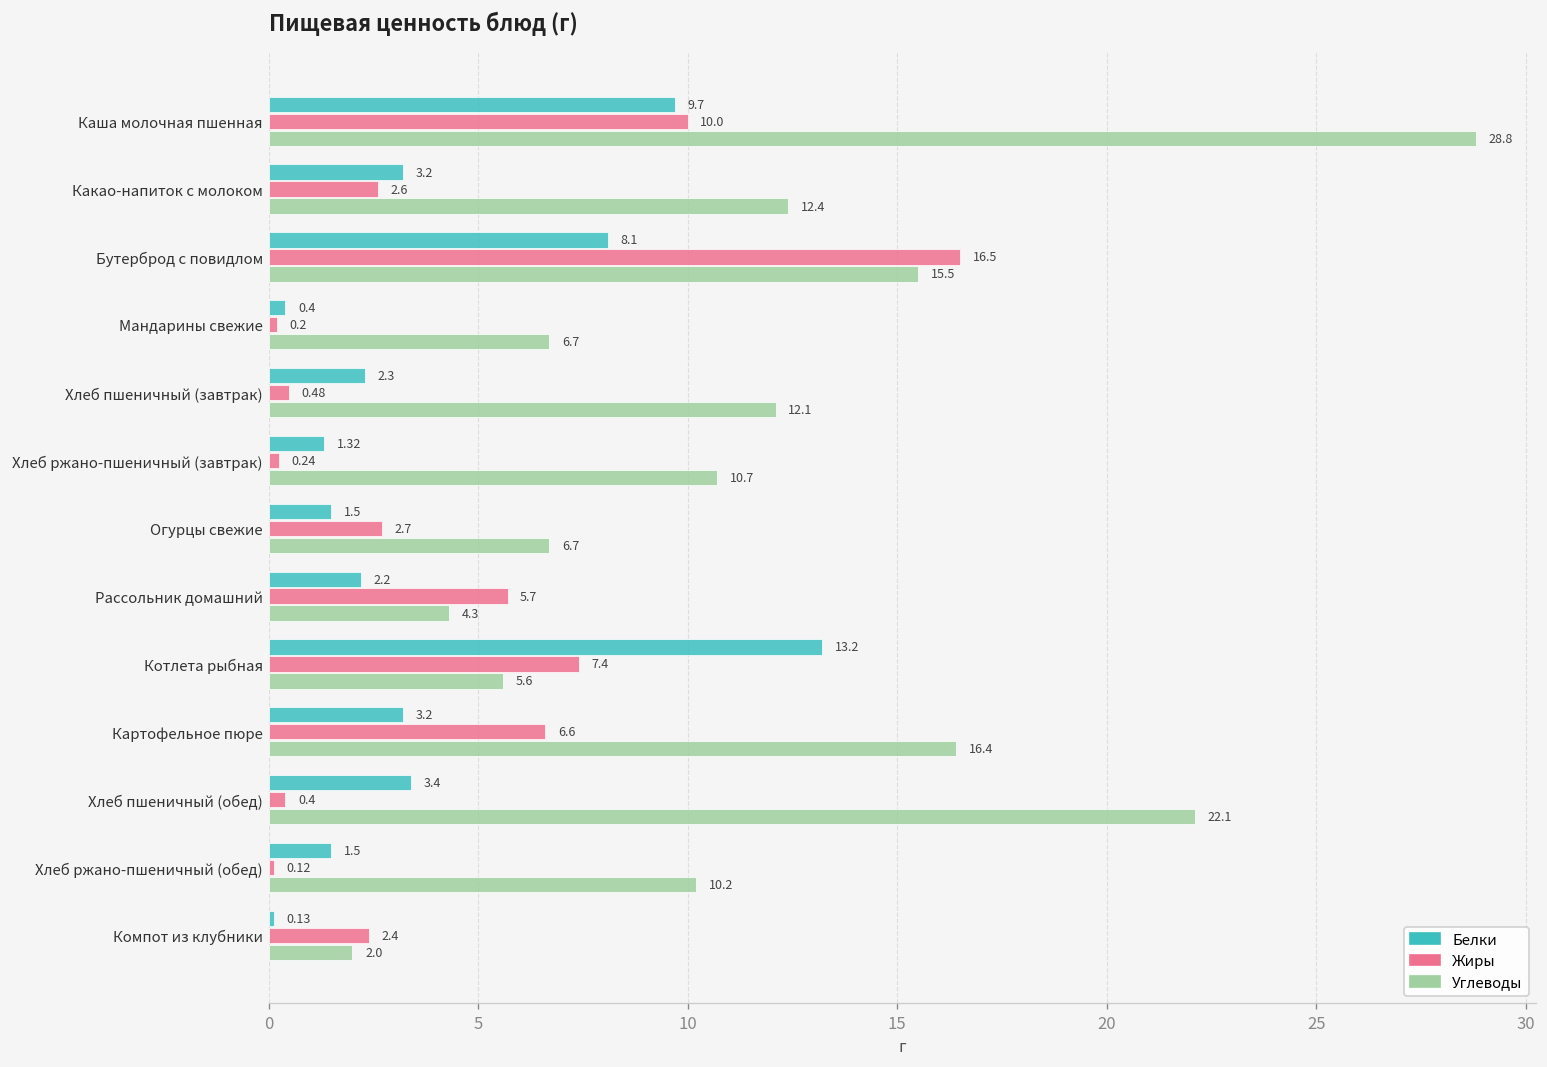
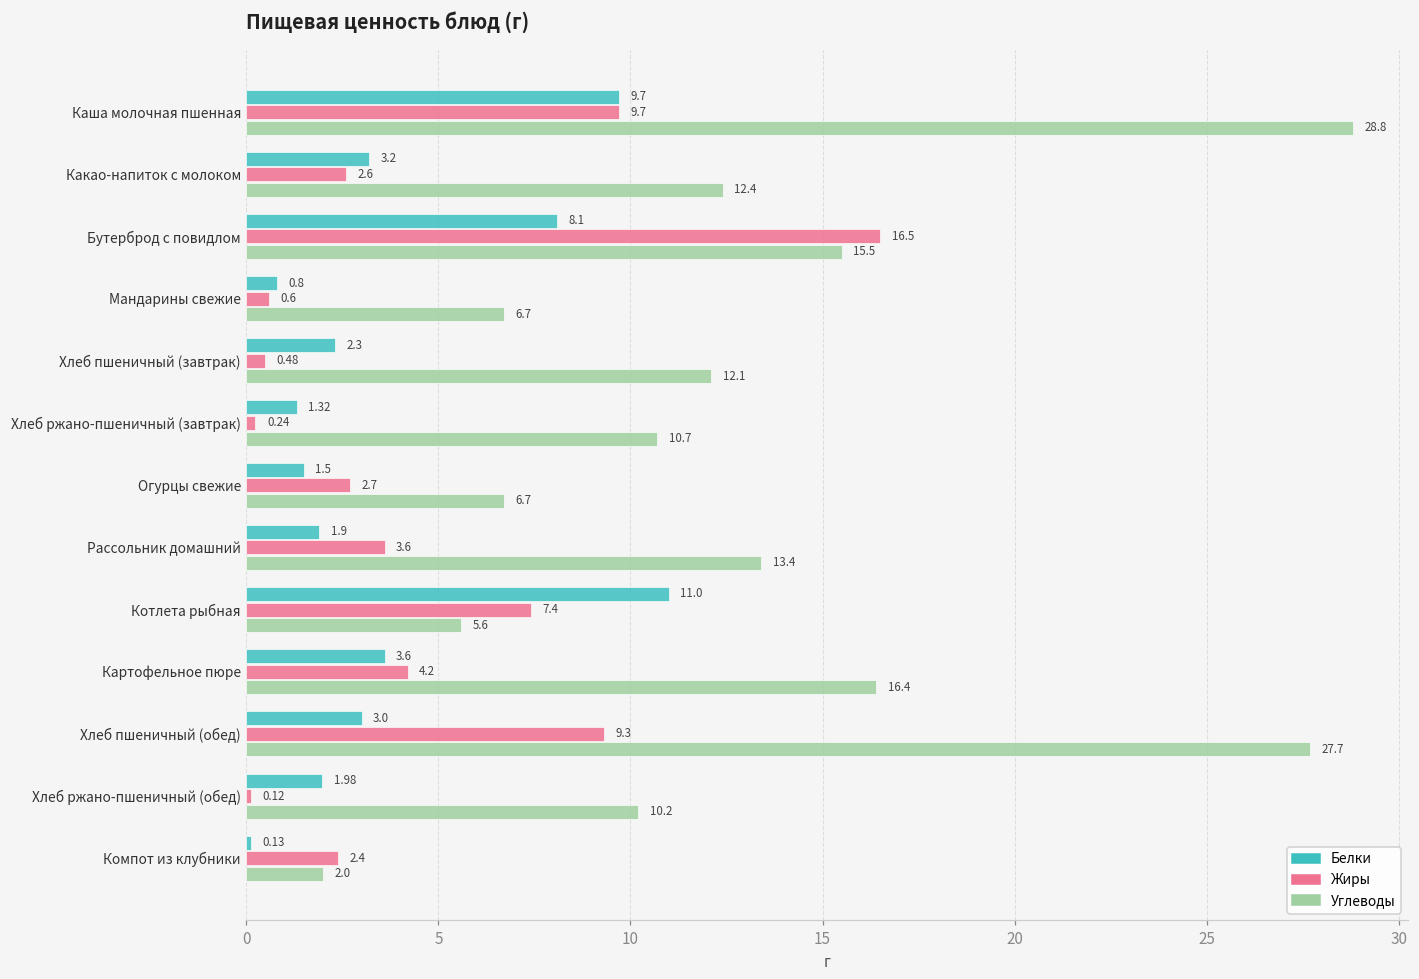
Жиры, Каша молочная пшенная: 10.0 -> 9.7
Белки, Мандарины свежие: 0.4 -> 0.8
Жиры, Мандарины свежие: 0.2 -> 0.6
Белки, Рассольник домашний: 2.2 -> 1.9
Жиры, Рассольник домашний: 5.7 -> 3.6
Углеводы, Рассольник домашний: 4.3 -> 13.4
Белки, Котлета рыбная: 13.2 -> 11.0
Белки, Картофельное пюре: 3.2 -> 3.6
Жиры, Картофельное пюре: 6.6 -> 4.2
Белки, Хлеб пшеничный (обед): 3.4 -> 3.0
Жиры, Хлеб пшеничный (обед): 0.4 -> 9.3
Углеводы, Хлеб пшеничный (обед): 22.1 -> 27.7
Белки, Хлеб ржано-пшеничный (обед): 1.5 -> 1.98
